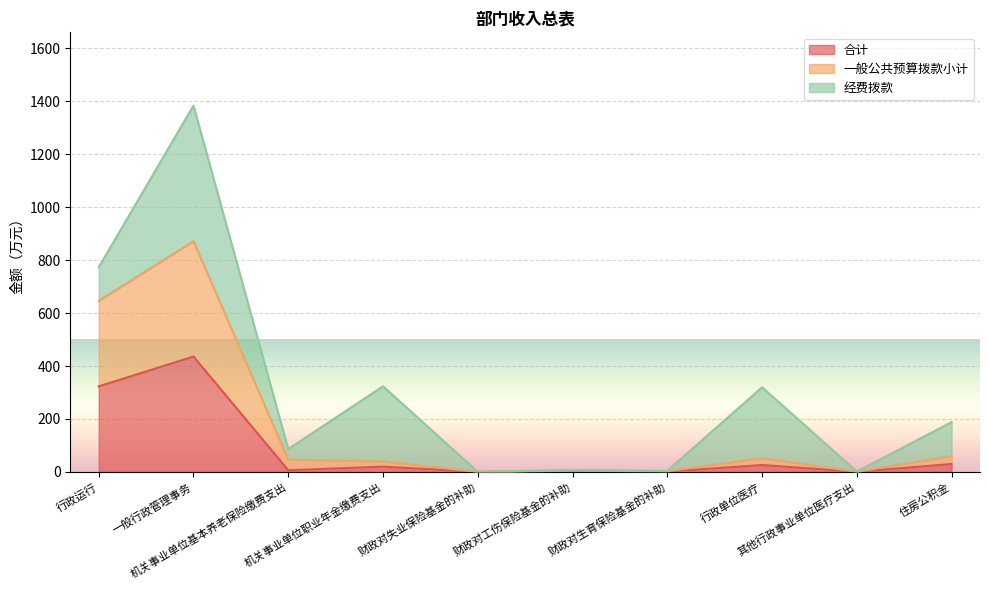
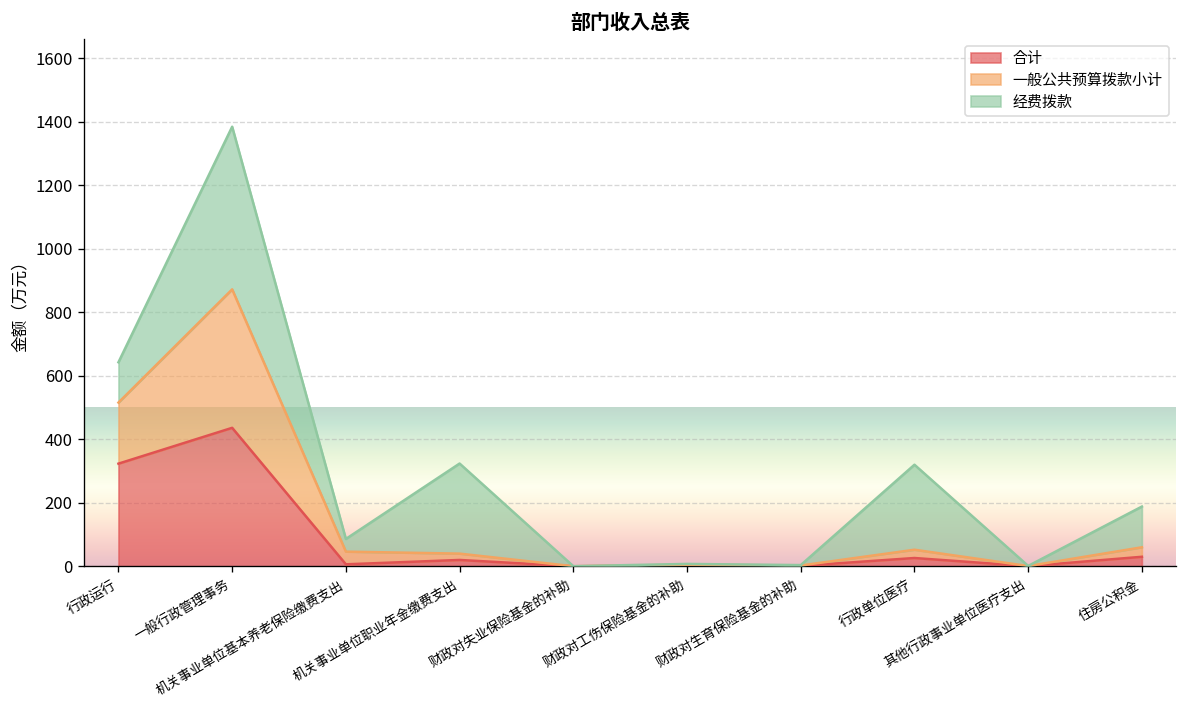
一般公共预算拨款小计, 行政运行: 320 -> 190
